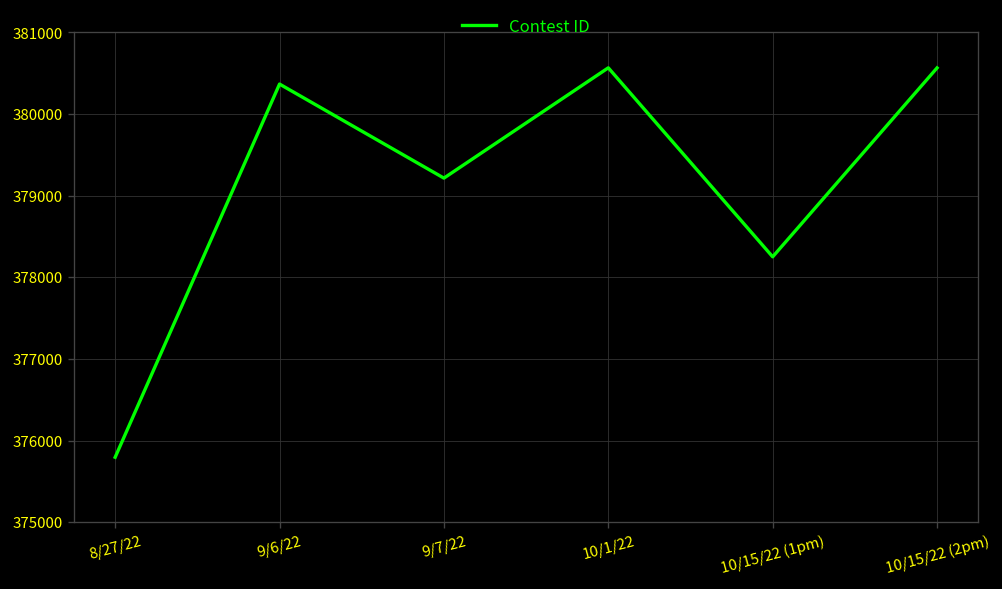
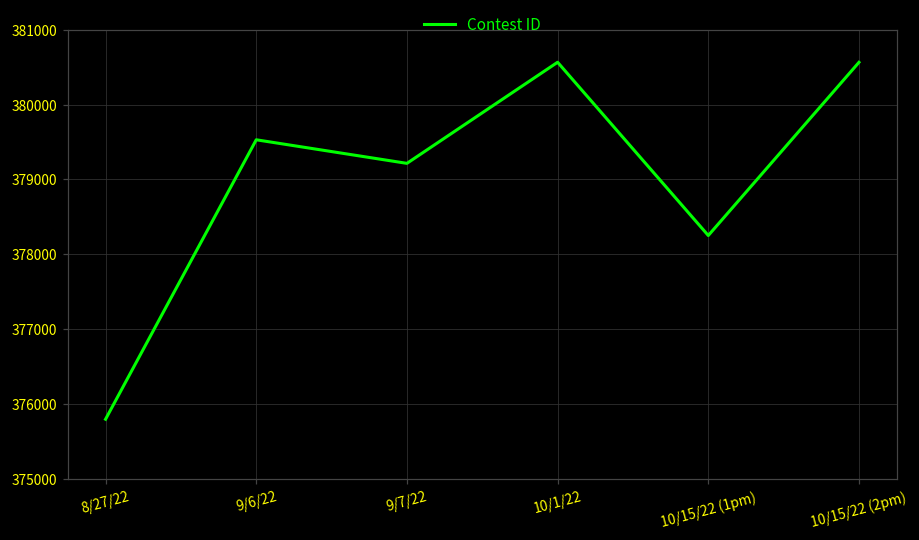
9/6/22: 380400 -> 379500
